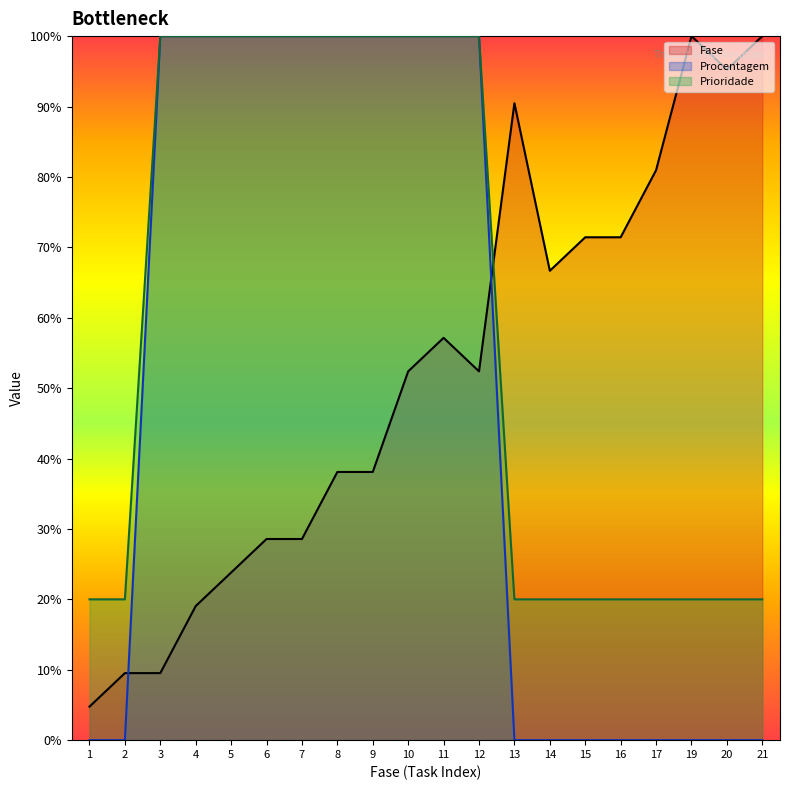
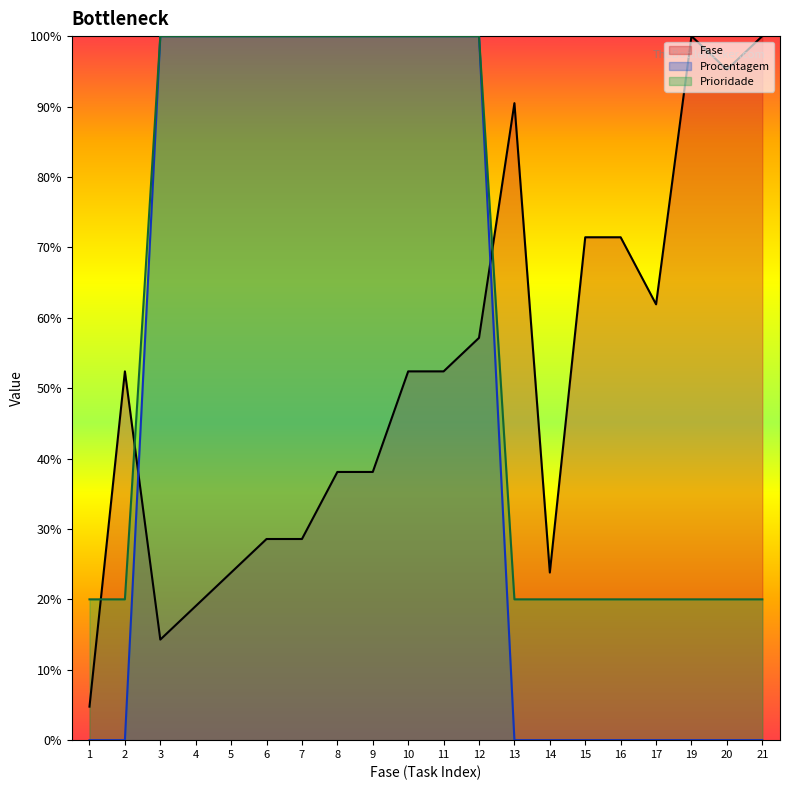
Fase, 2: 10% -> 52%
Fase, 3: 10% -> 14%
Fase, 11: 57% -> 52%
Fase, 12: 52% -> 57%
Fase, 14: 67% -> 24%
Fase, 17: 81% -> 62%
